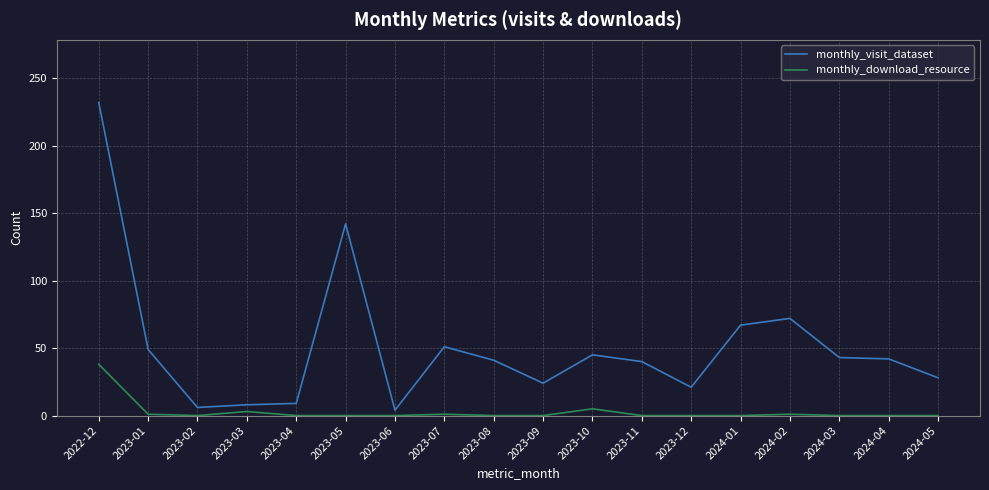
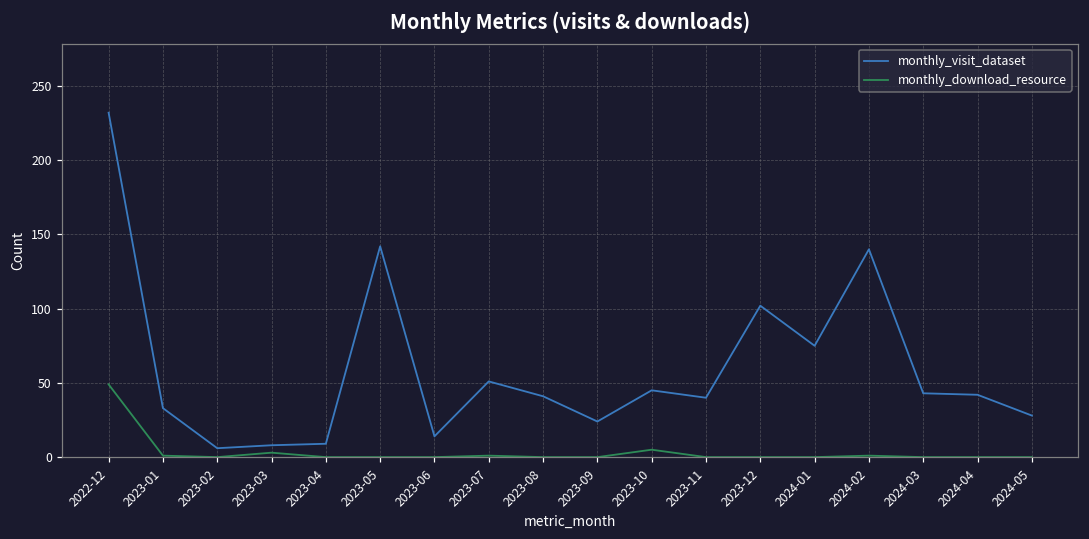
monthly_download_resource, 2022-12: 38 -> 49
monthly_visit_dataset, 2023-01: 49 -> 33
monthly_visit_dataset, 2023-06: 4 -> 14
monthly_visit_dataset, 2023-12: 21 -> 102
monthly_visit_dataset, 2024-01: 67 -> 75
monthly_visit_dataset, 2024-02: 72 -> 140
